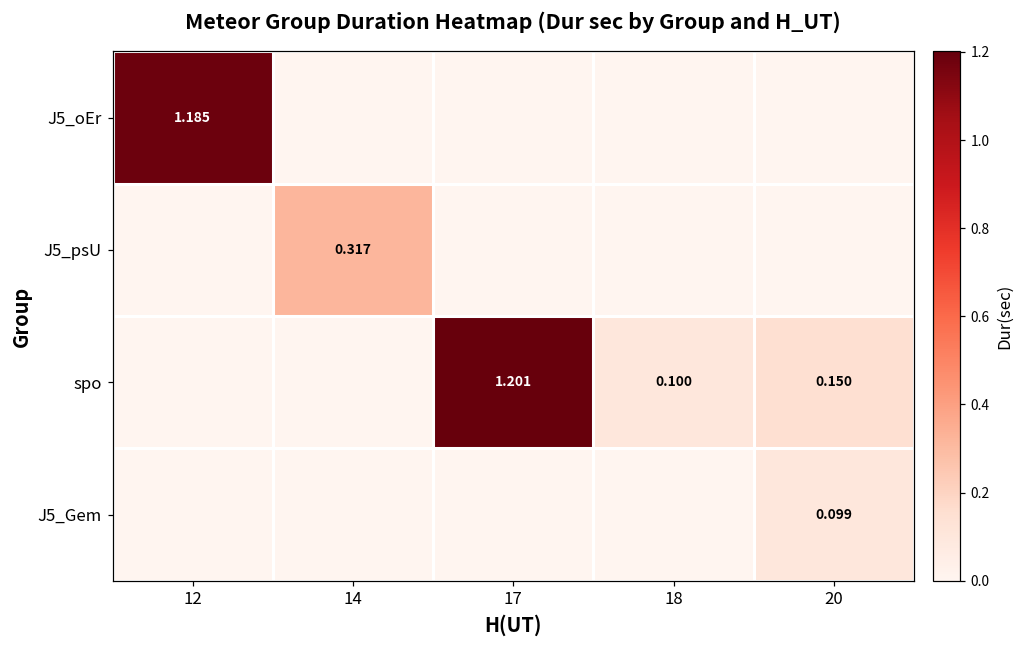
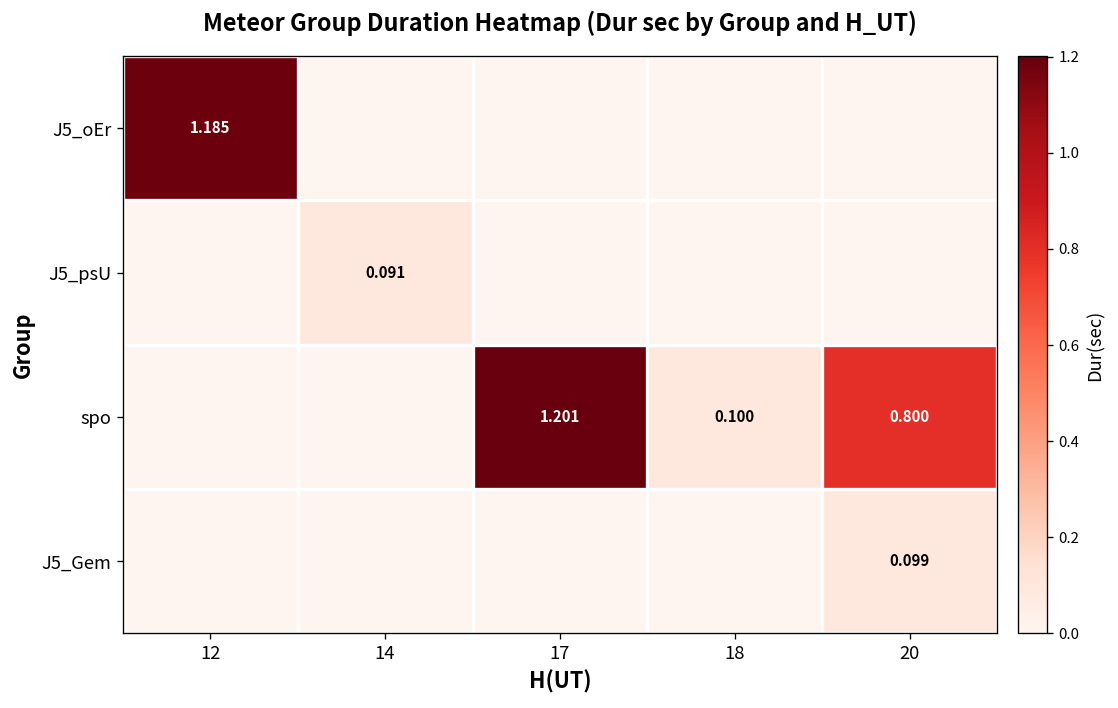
J5_psU, 14: 0.317 -> 0.091
spo, 20: 0.150 -> 0.800
